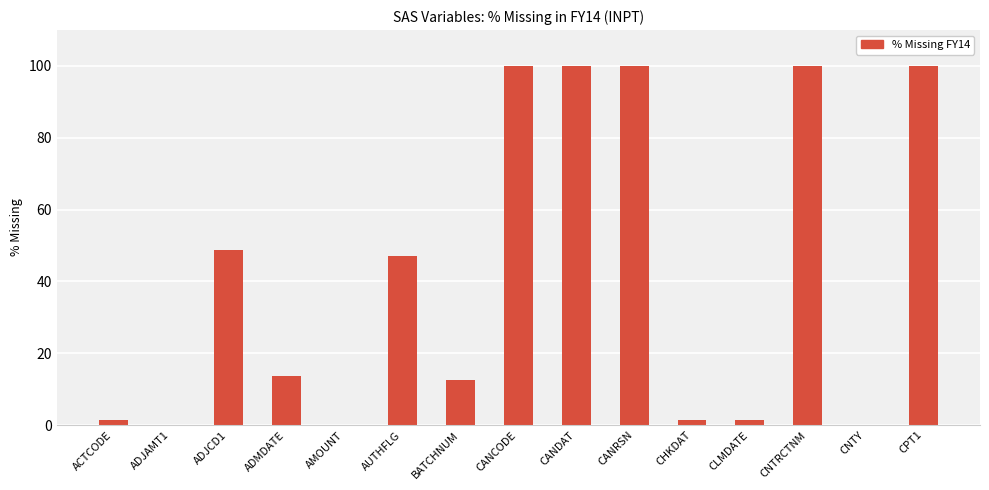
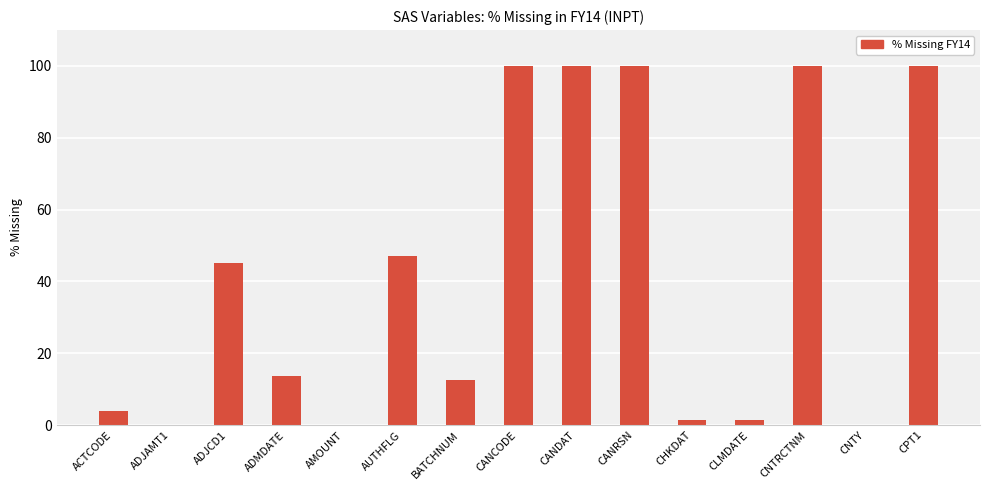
ACTCODE: 1 -> 4
ADJCD1: 49 -> 45
